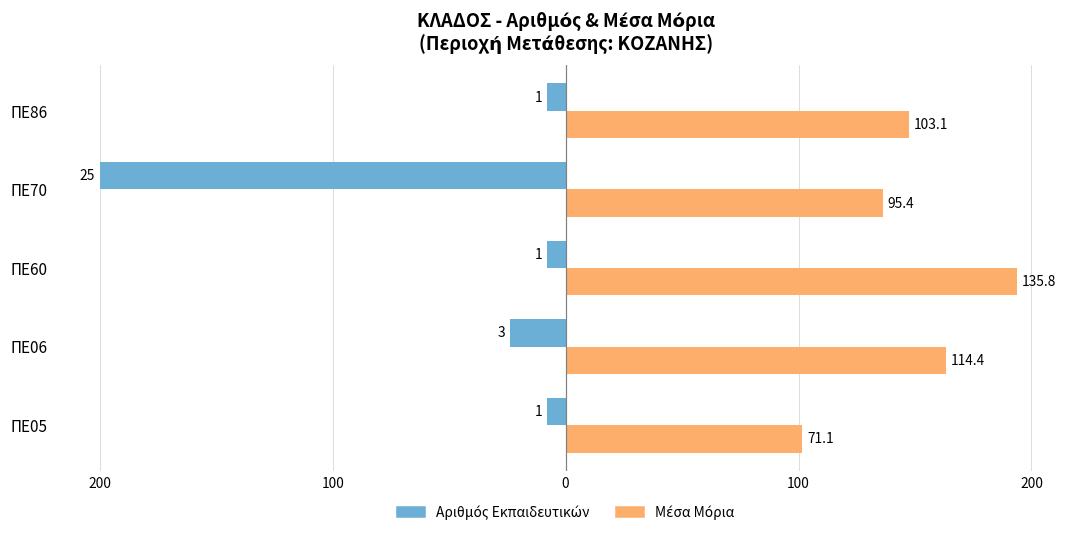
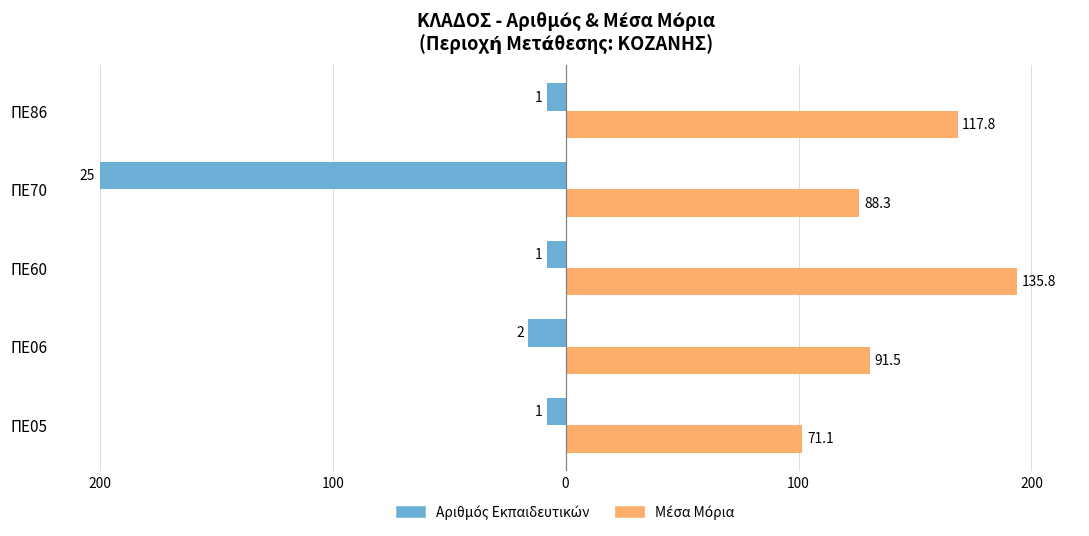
Μέσα Μόρια, ΠΕ86: 103.1 -> 117.8
Μέσα Μόρια, ΠΕ70: 95.4 -> 88.3
Αριθμός Εκπαιδευτικών, ΠΕ06: 3 -> 2
Μέσα Μόρια, ΠΕ06: 114.4 -> 91.5
